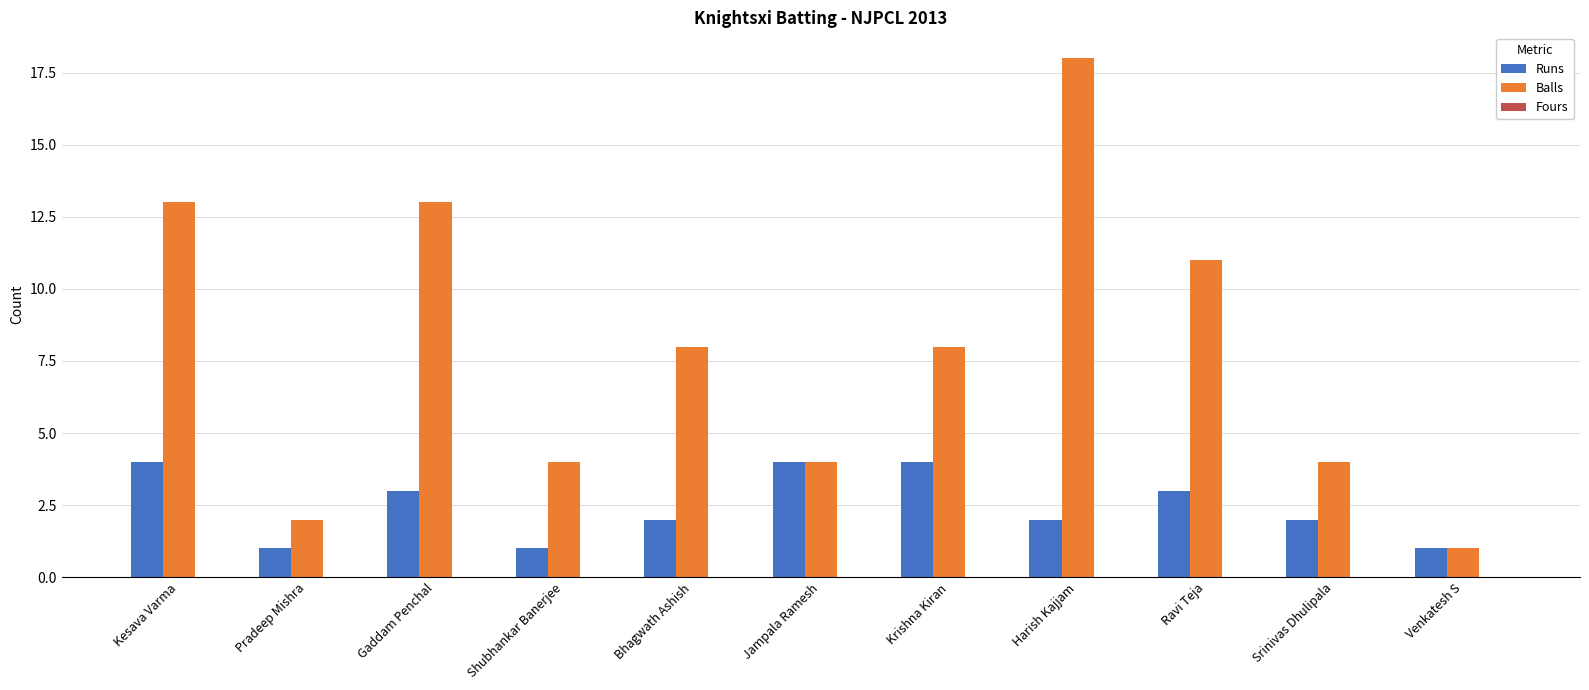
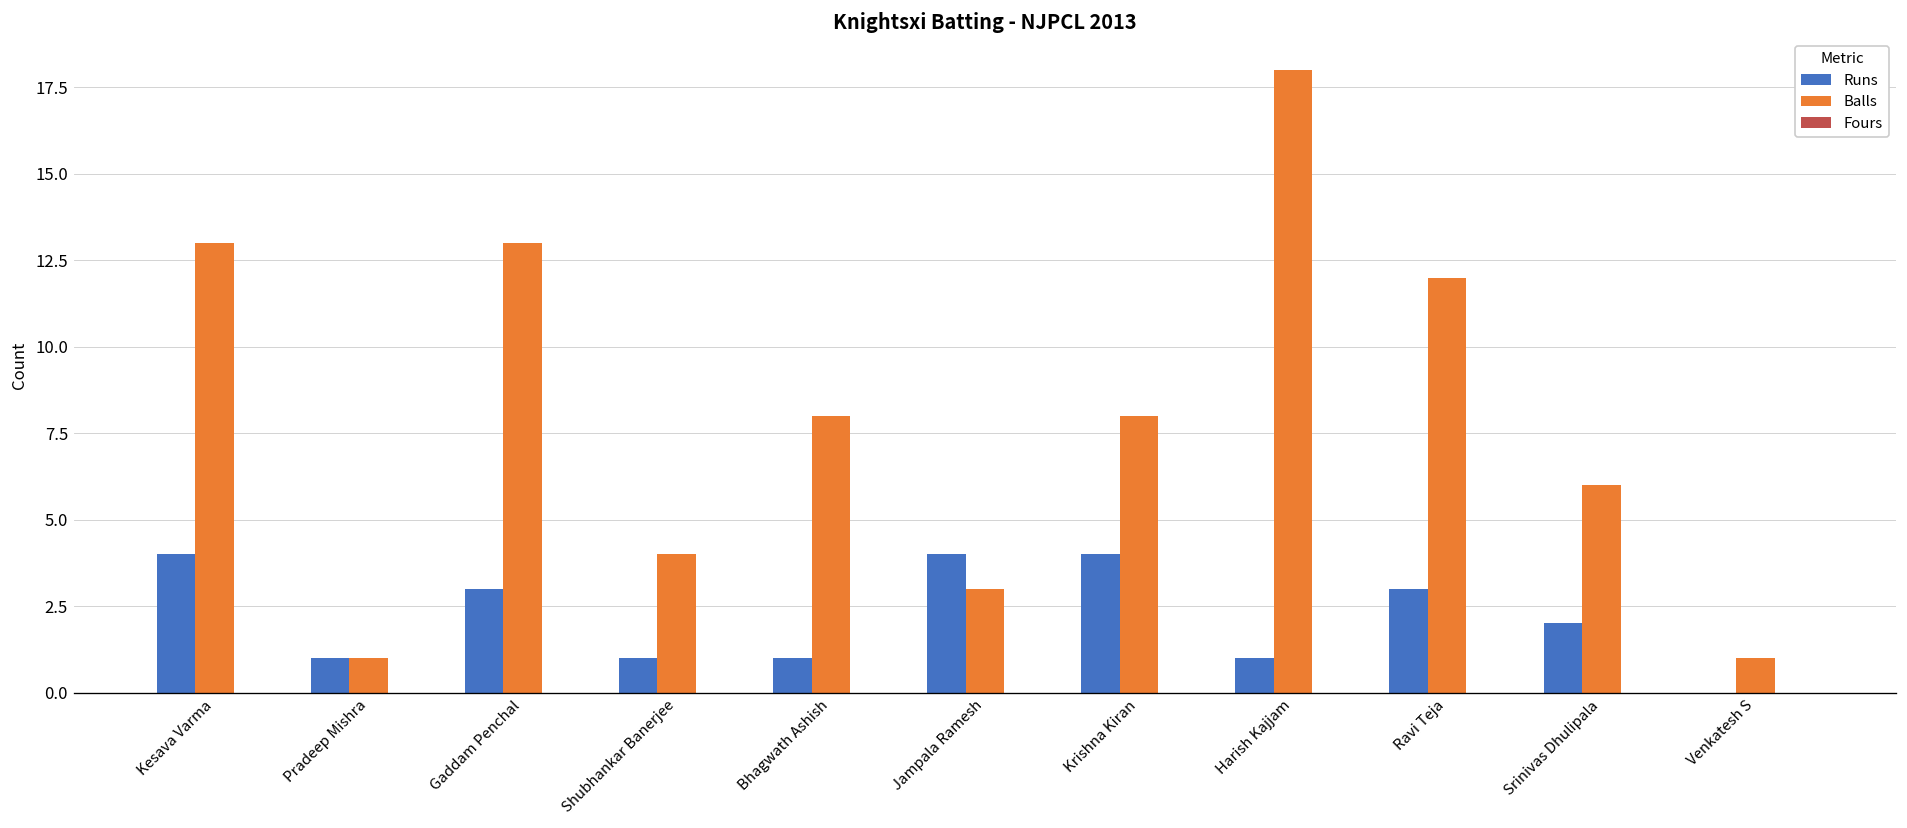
Balls, Pradeep Mishra: 2 -> 1
Runs, Bhagwath Ashish: 2 -> 1
Balls, Jampala Ramesh: 4 -> 3
Runs, Harish Kajjam: 2 -> 1
Balls, Ravi Teja: 11 -> 12
Balls, Srinivas Dhulipala: 4 -> 6
Runs, Venkatesh S: 1 -> 0
